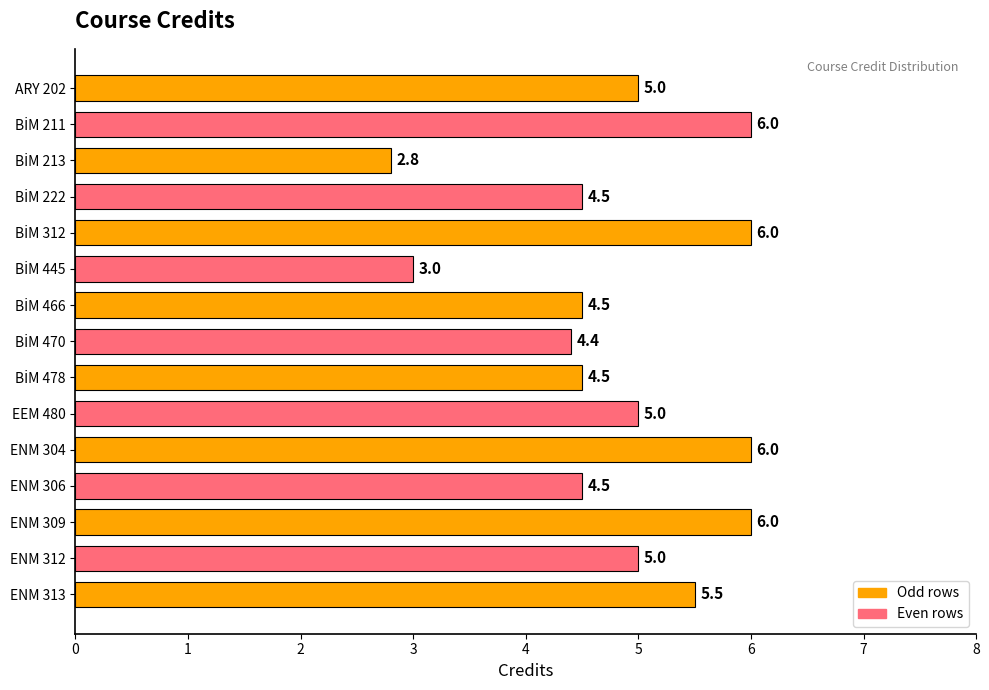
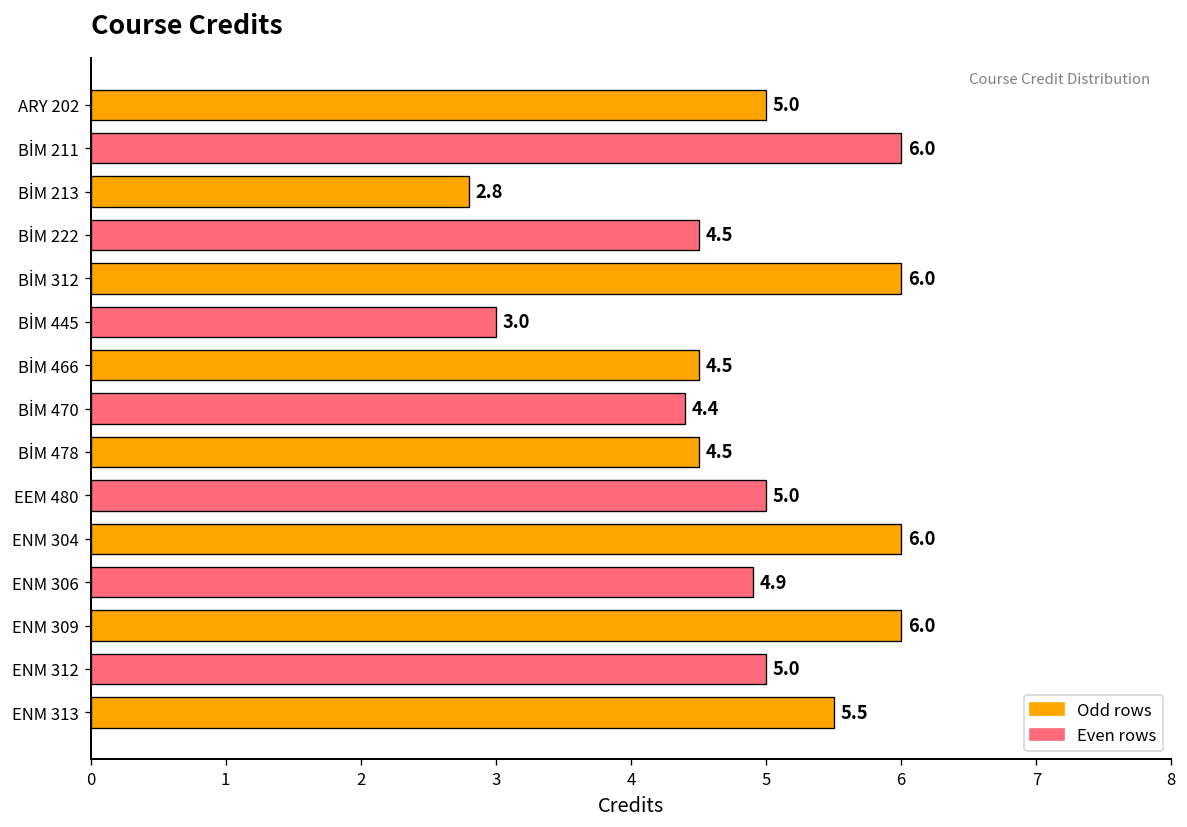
ENM 306: 4.5 -> 4.9
